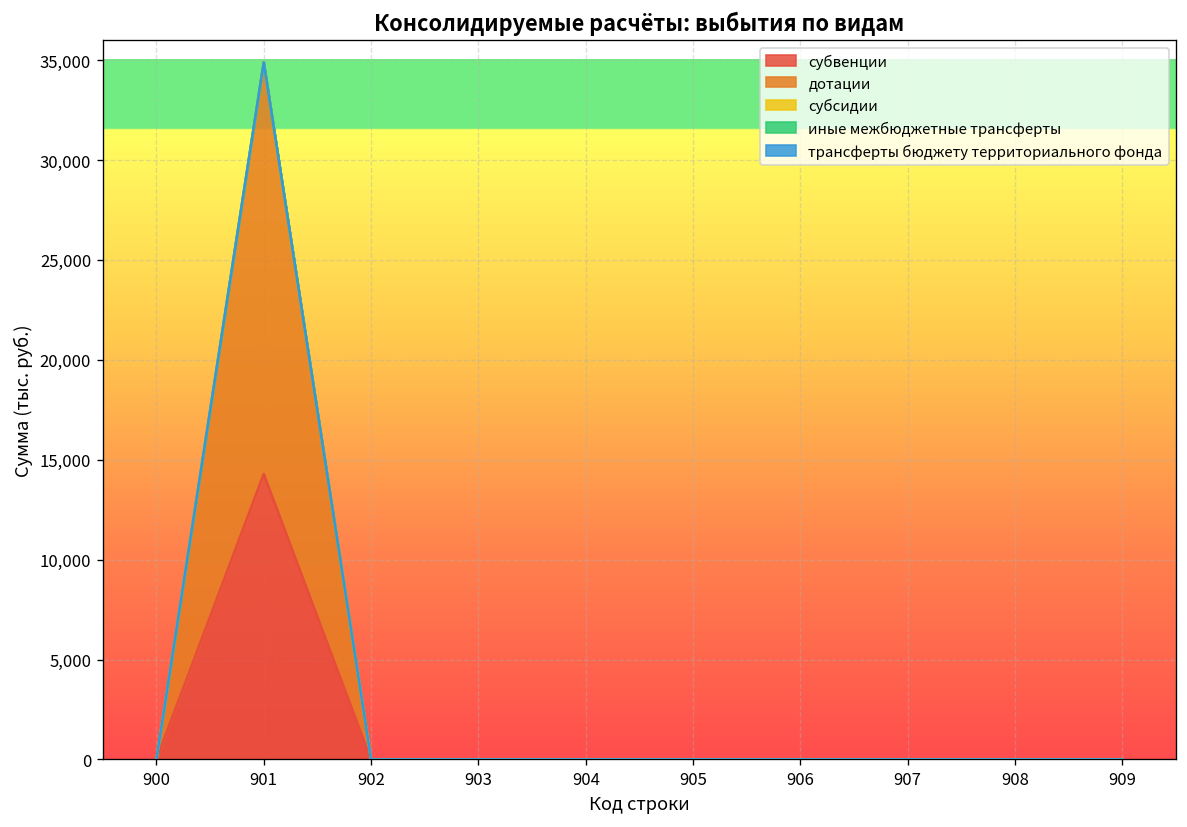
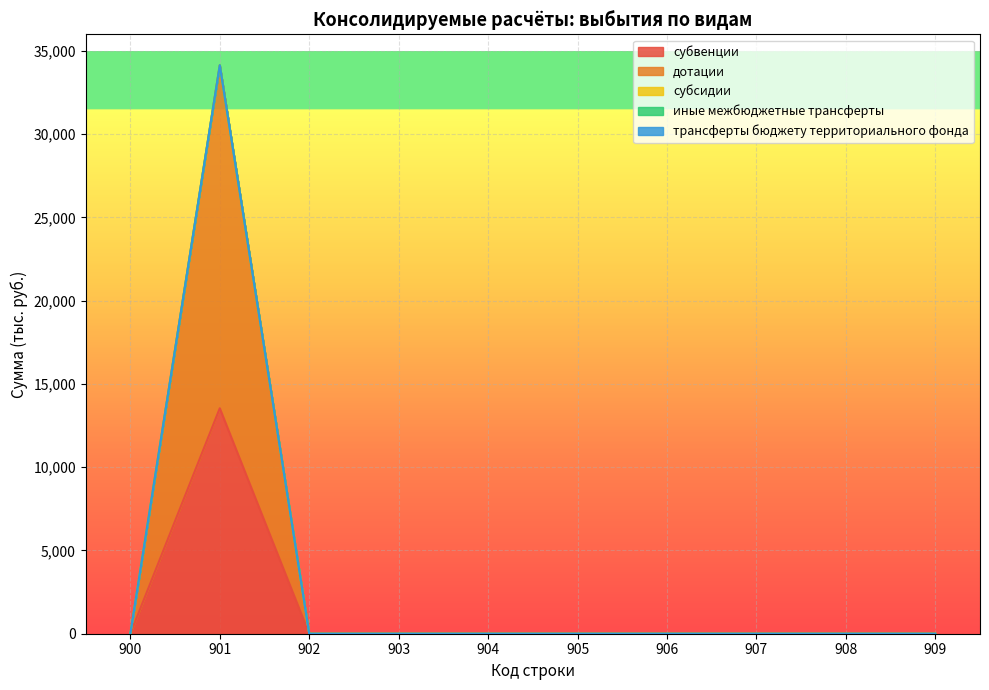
субвенции, 901: 14,300 -> 13,500
